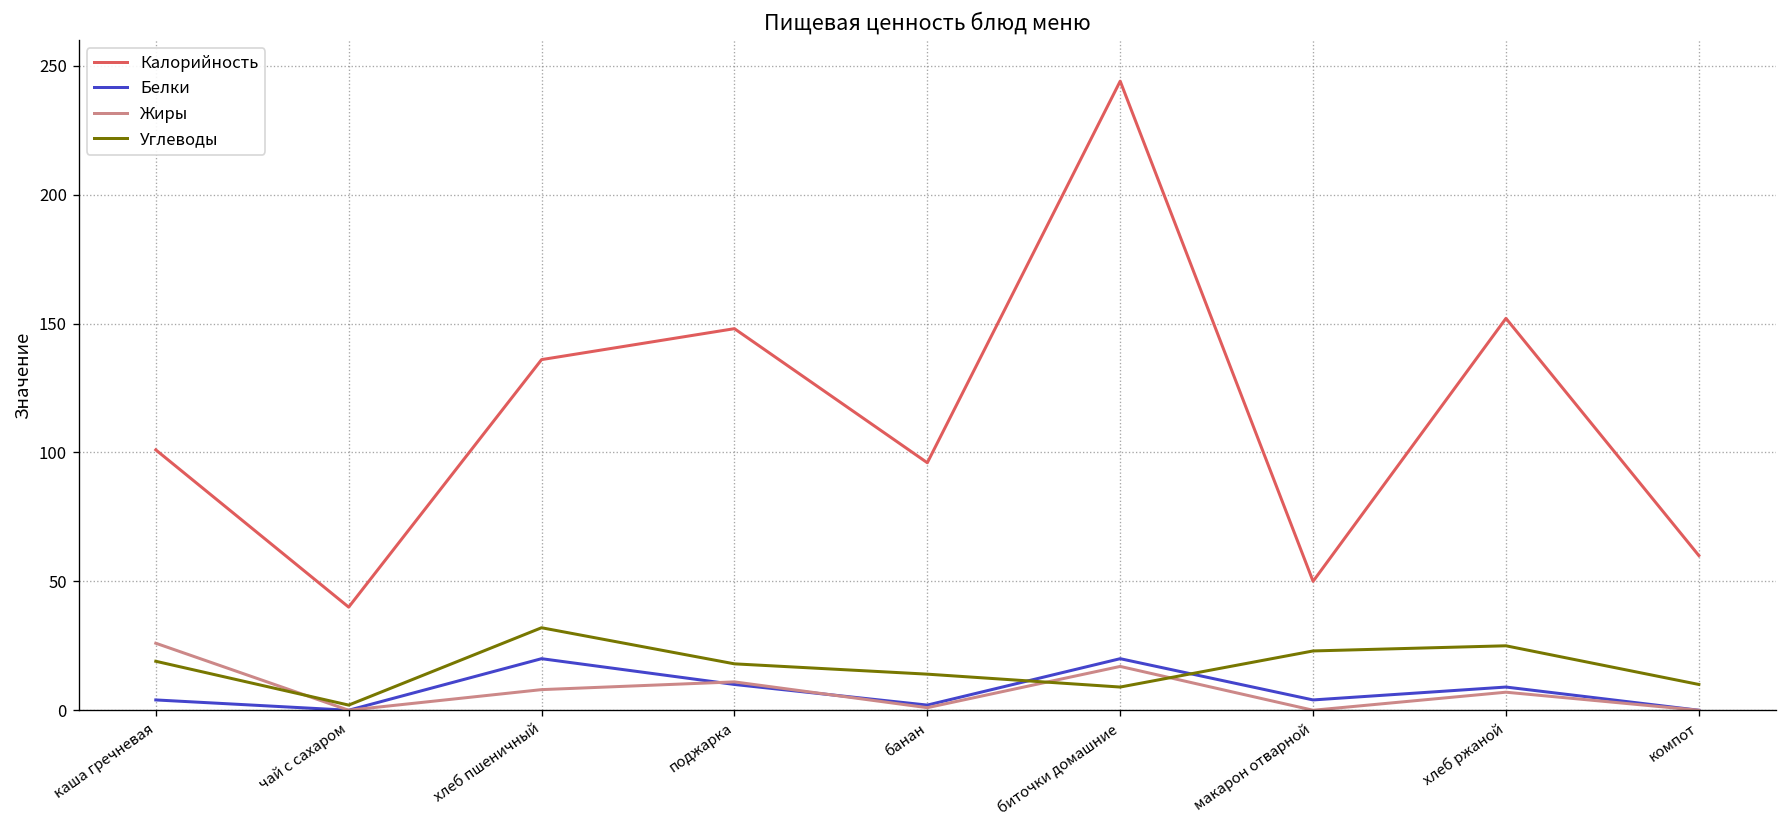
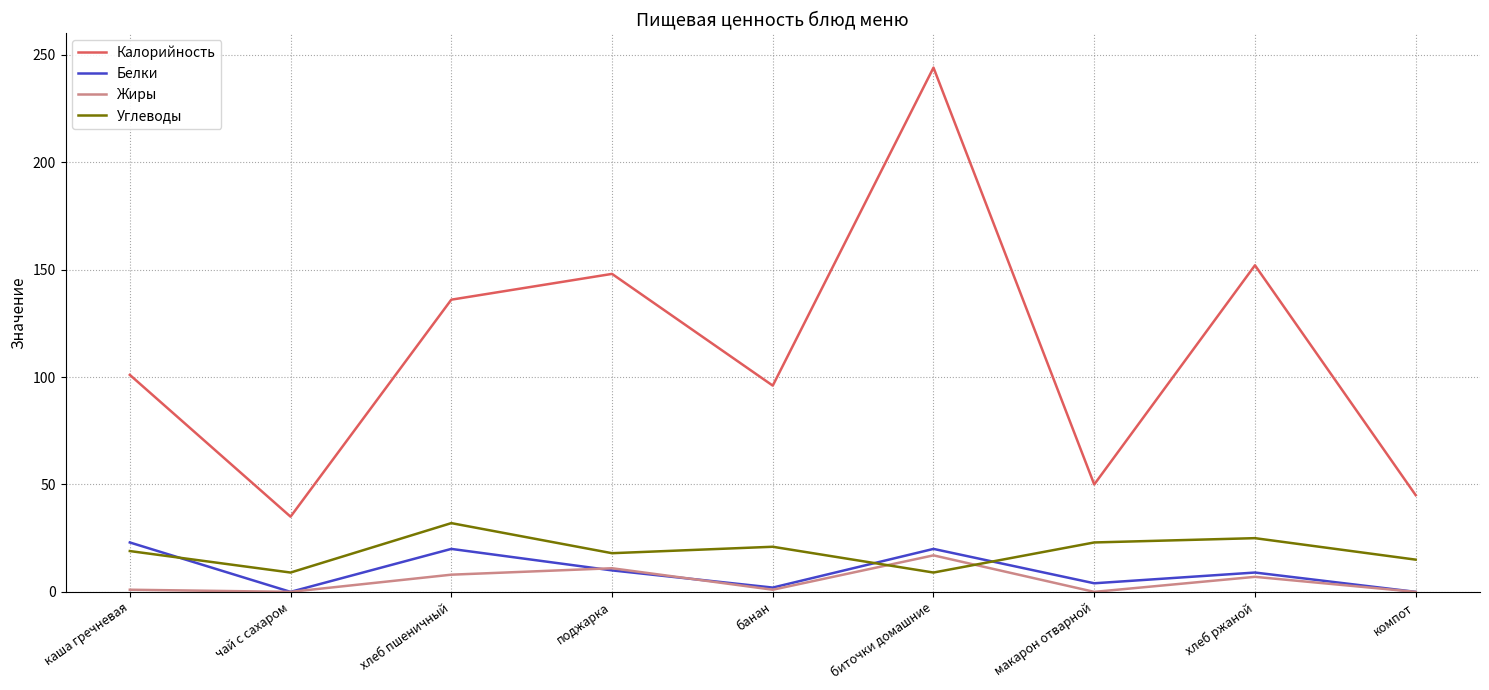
Белки, каша гречневая: 4 -> 23
Жиры, каша гречневая: 26 -> 1
Калорийность, чай с сахаром: 40 -> 35
Углеводы, чай с сахаром: 2 -> 9
Углеводы, банан: 14 -> 21
Калорийность, компот: 60 -> 45
Углеводы, компот: 10 -> 15
